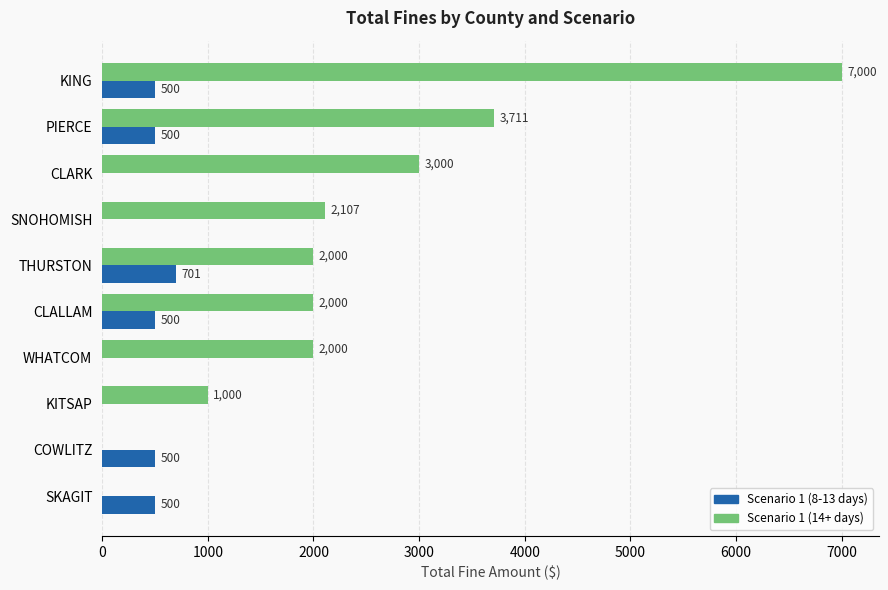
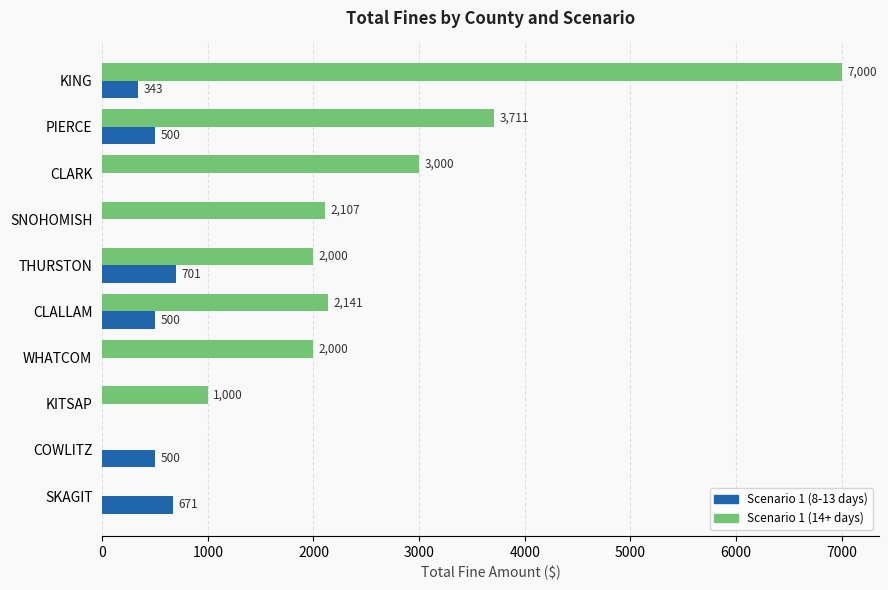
Scenario 1 (8-13 days), KING: 500 -> 343
Scenario 1 (14+ days), CLALLAM: 2,000 -> 2,141
Scenario 1 (8-13 days), SKAGIT: 500 -> 671
